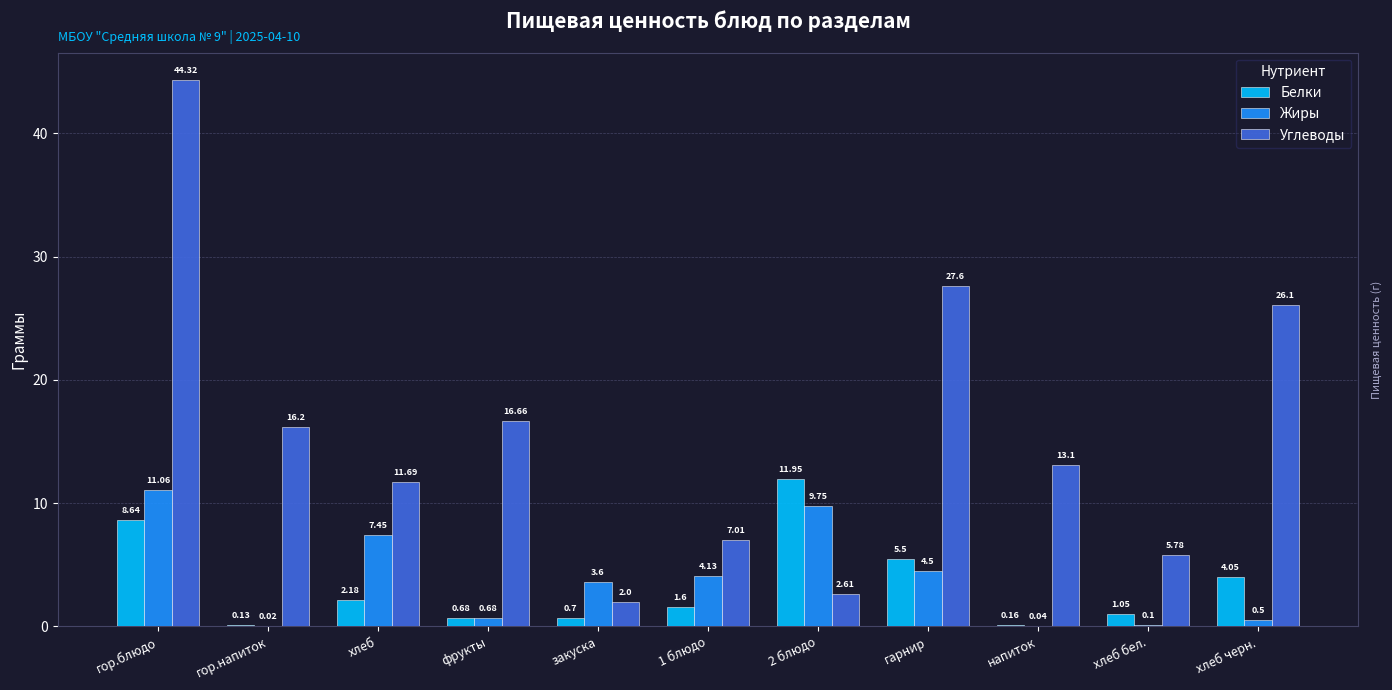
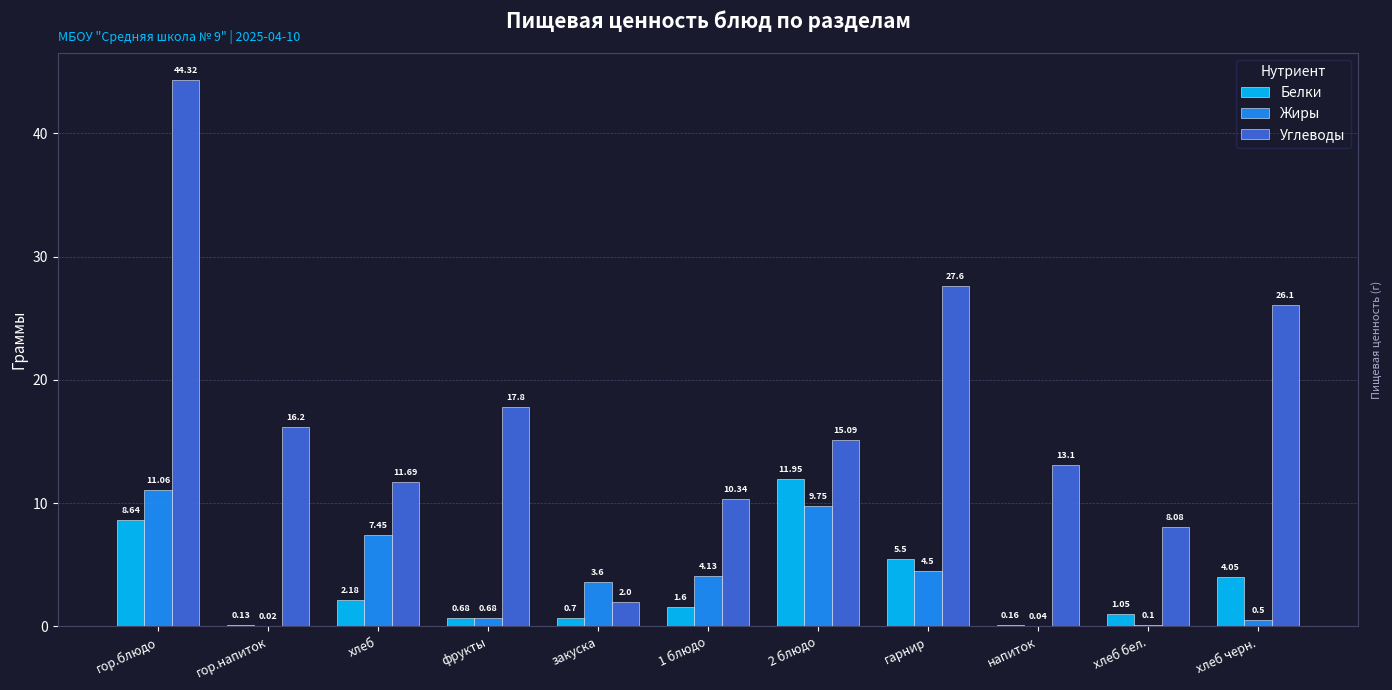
Углеводы, фрукты: 16.66 -> 17.8
Углеводы, 1 блюдо: 7.01 -> 10.34
Углеводы, 2 блюдо: 2.61 -> 15.09
Углеводы, хлеб бел.: 5.78 -> 8.08
